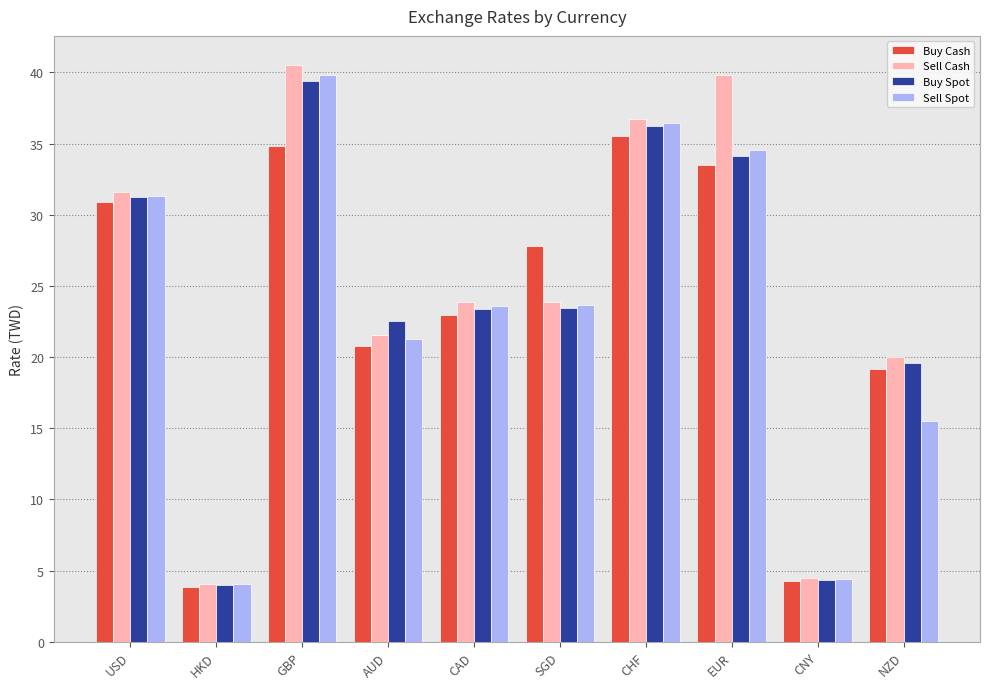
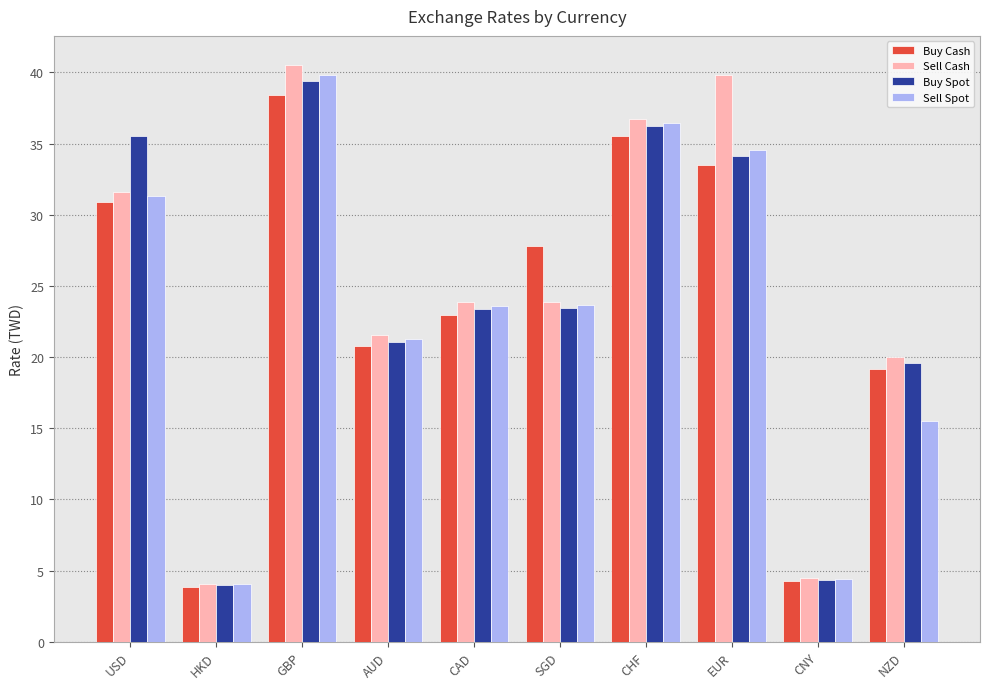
Buy Spot, USD: 31.3 -> 35.5
Buy Cash, GBP: 34.8 -> 38.4
Buy Spot, AUD: 22.5 -> 21.1
